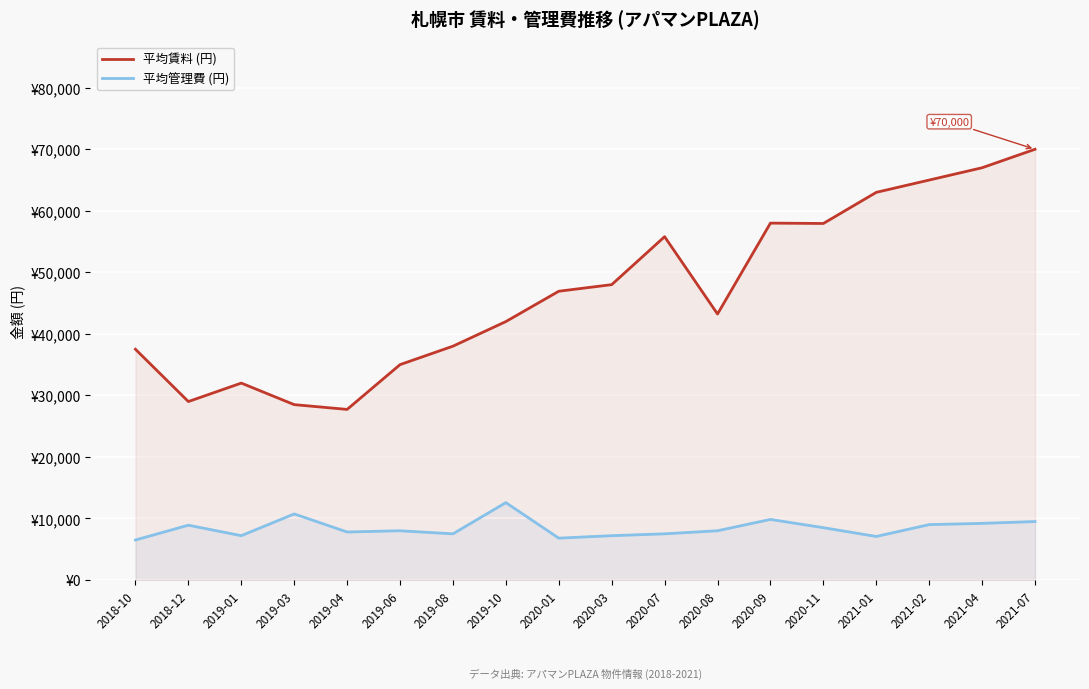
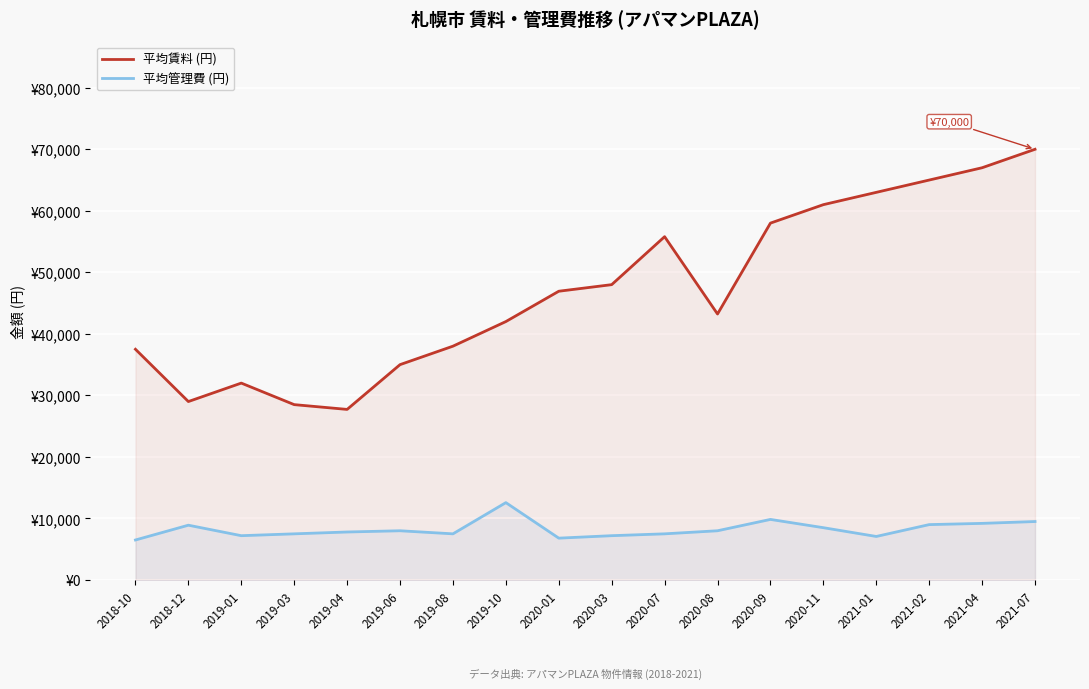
平均管理費 (円), 2019-03: ¥11,000 -> ¥8,000
平均賃料 (円), 2020-11: ¥58,000 -> ¥61,000
